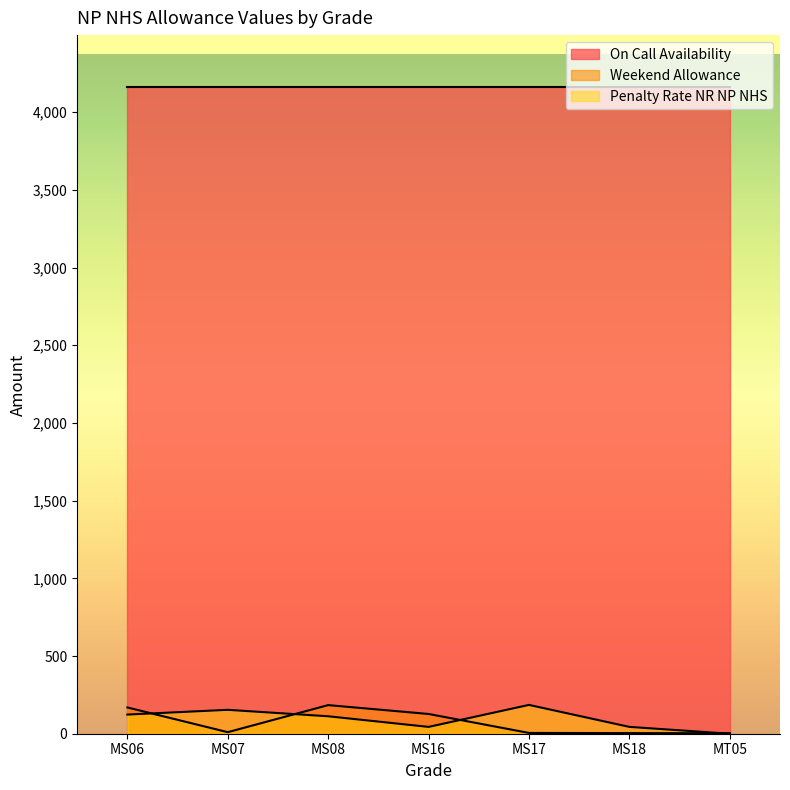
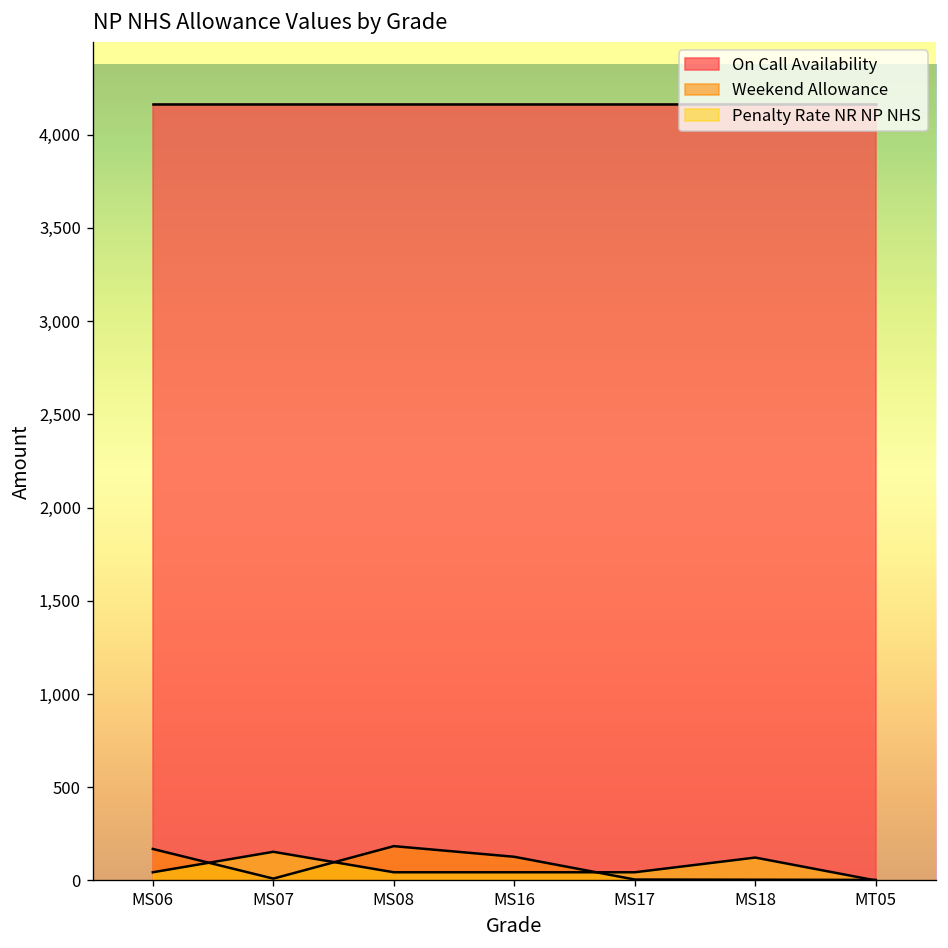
Penalty Rate NR NP NHS, MS06: 120 -> 40
Penalty Rate NR NP NHS, MS08: 110 -> 40
Penalty Rate NR NP NHS, MS17: 190 -> 40
Penalty Rate NR NP NHS, MS18: 40 -> 120
